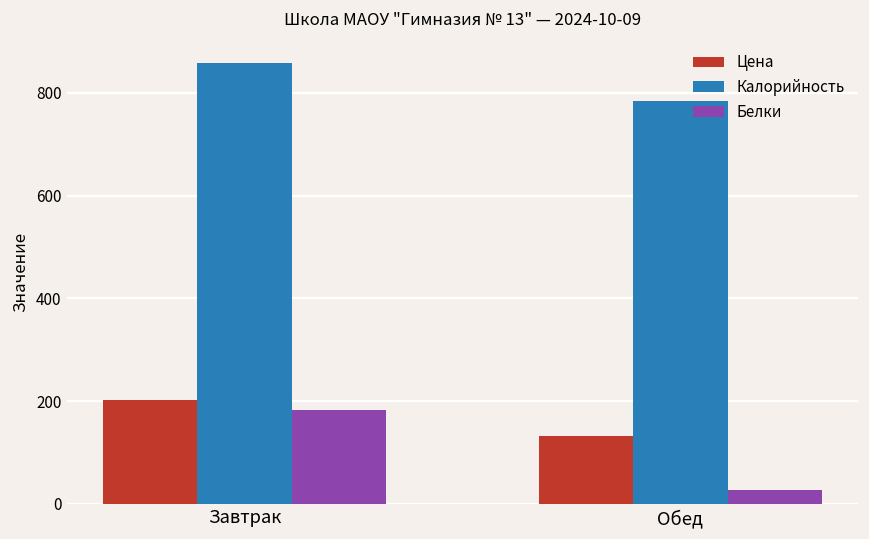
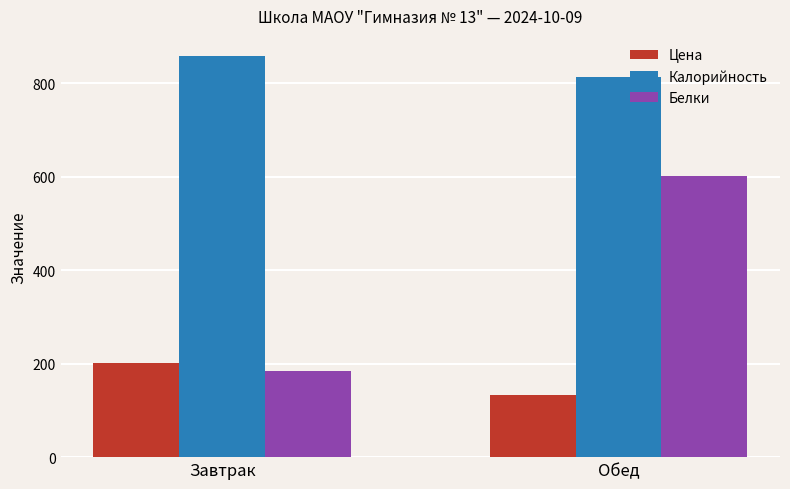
Калорийность, Обед: 780 -> 810
Белки, Обед: 30 -> 600
